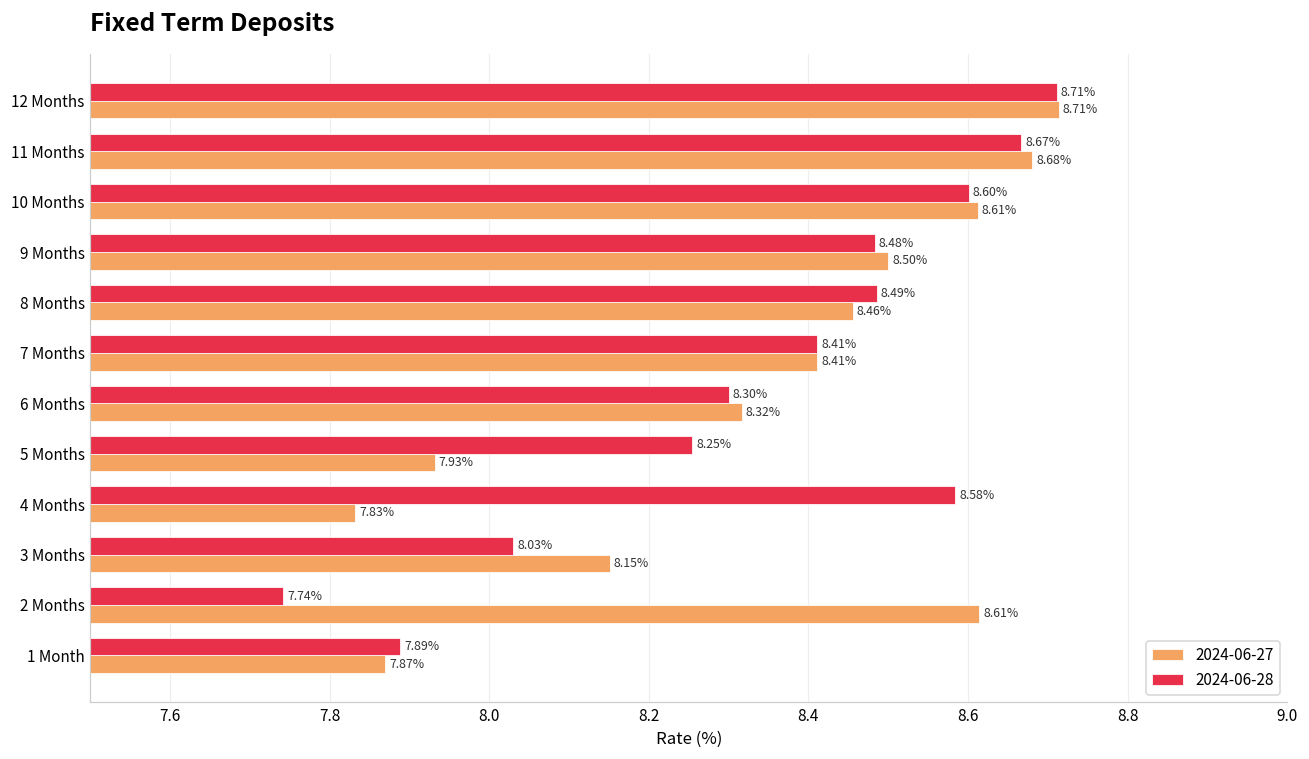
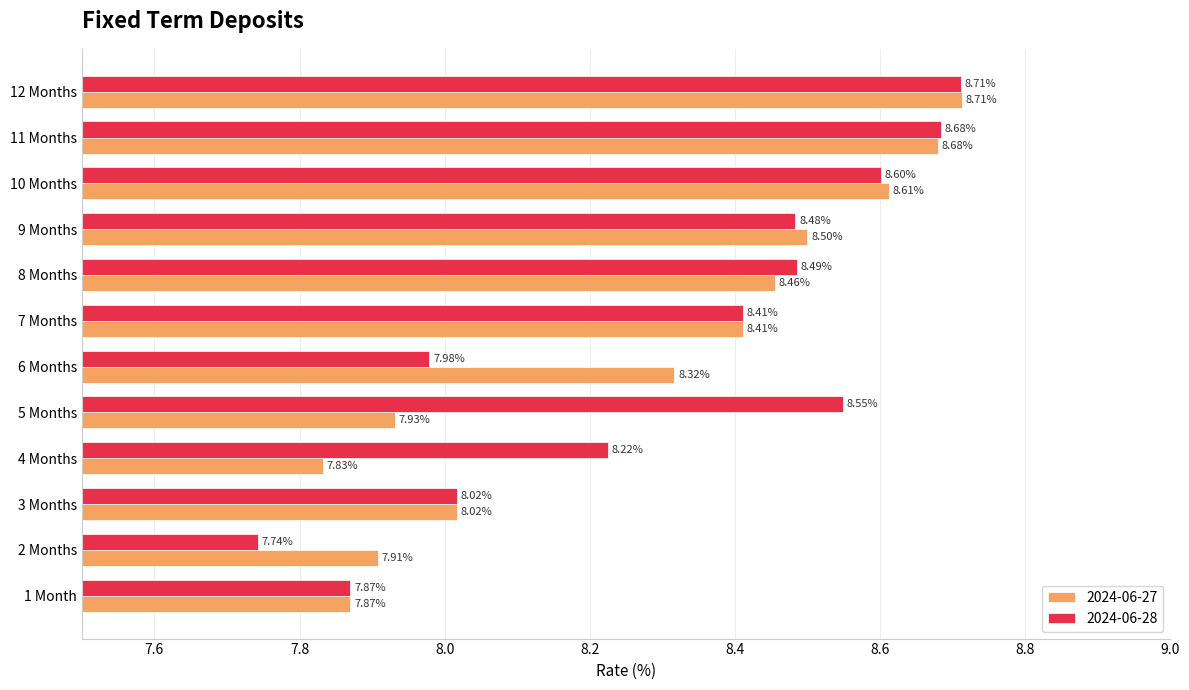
2024-06-28, 11 Months: 8.67% -> 8.68%
2024-06-28, 6 Months: 8.30% -> 7.98%
2024-06-28, 5 Months: 8.25% -> 8.55%
2024-06-28, 4 Months: 8.58% -> 8.22%
2024-06-28, 3 Months: 8.03% -> 8.02%
2024-06-27, 3 Months: 8.15% -> 8.02%
2024-06-27, 2 Months: 8.61% -> 7.91%
2024-06-28, 1 Month: 7.89% -> 7.87%
